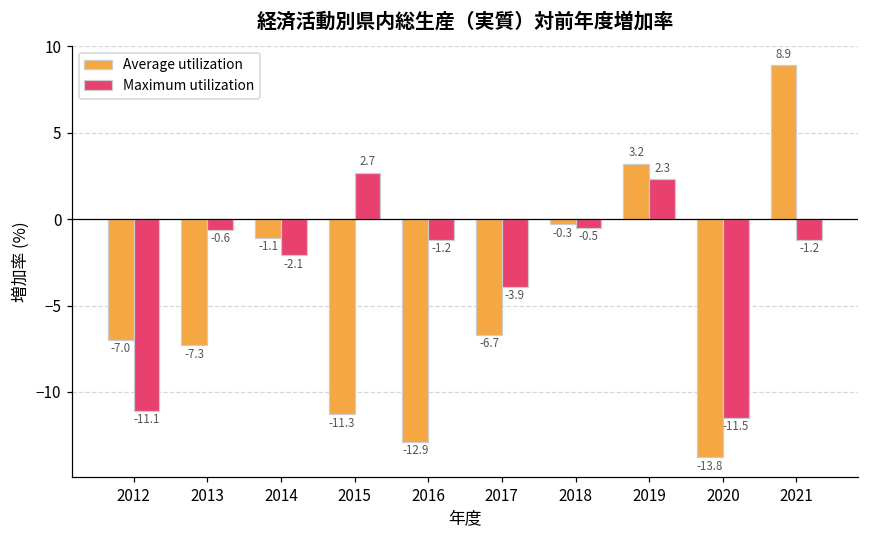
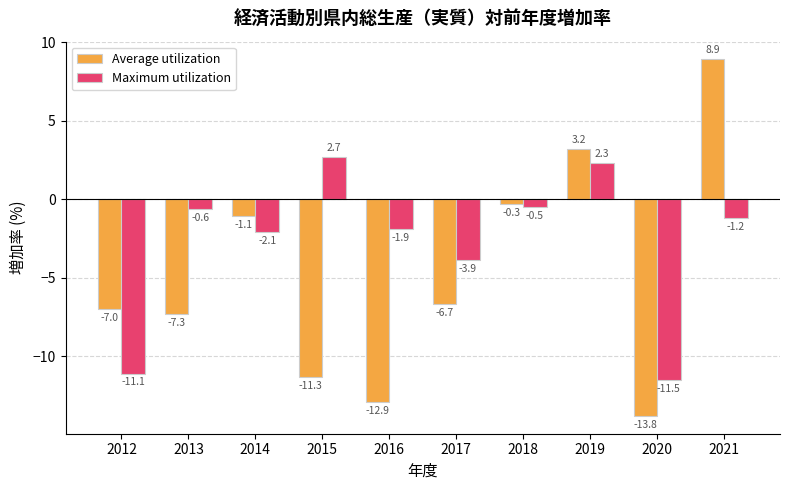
Maximum utilization, 2016: -1.2 -> -1.9
